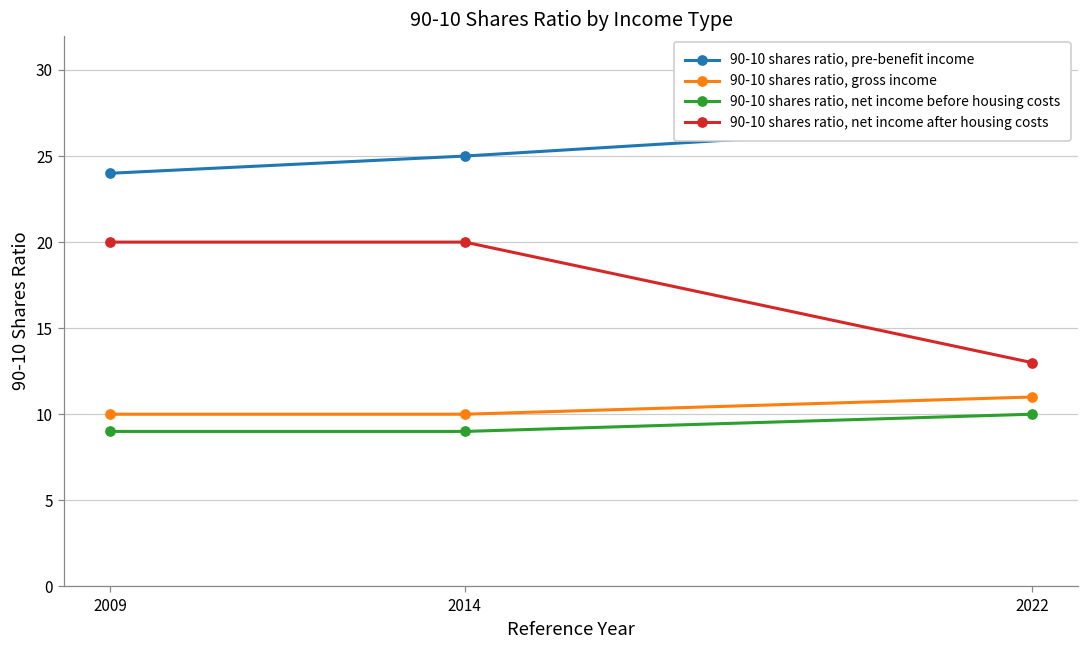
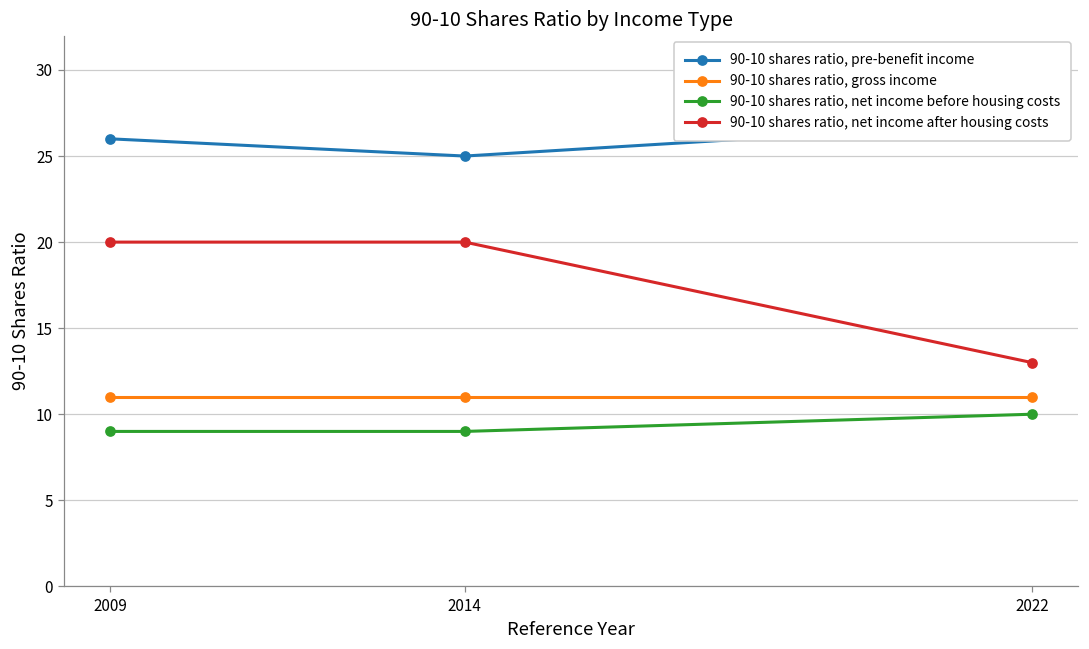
90-10 shares ratio, pre-benefit income, 2009: 24 -> 26
90-10 shares ratio, gross income, 2009: 10 -> 11
90-10 shares ratio, gross income, 2014: 10 -> 11
